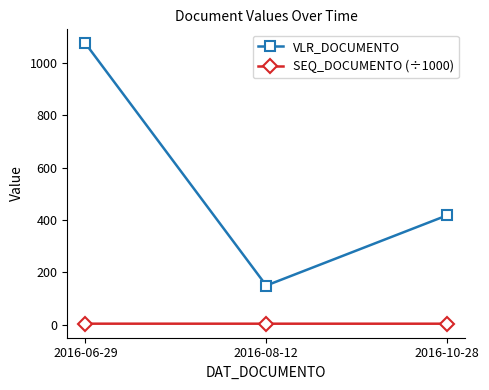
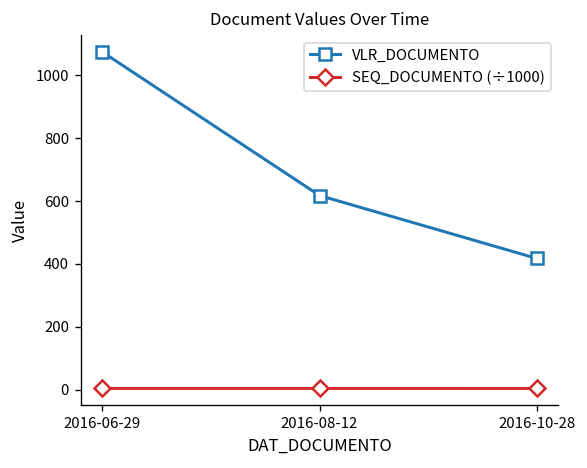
VLR_DOCUMENTO, 2016-08-12: 150 -> 620
